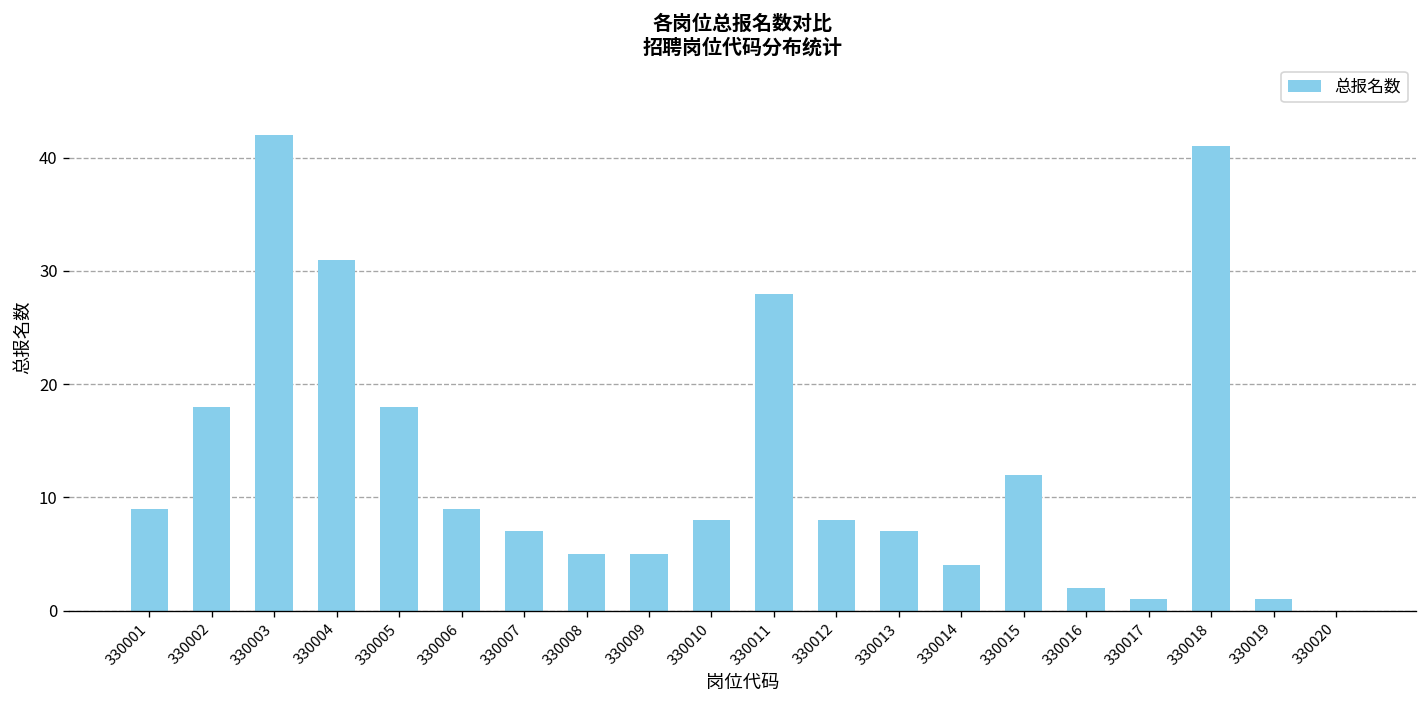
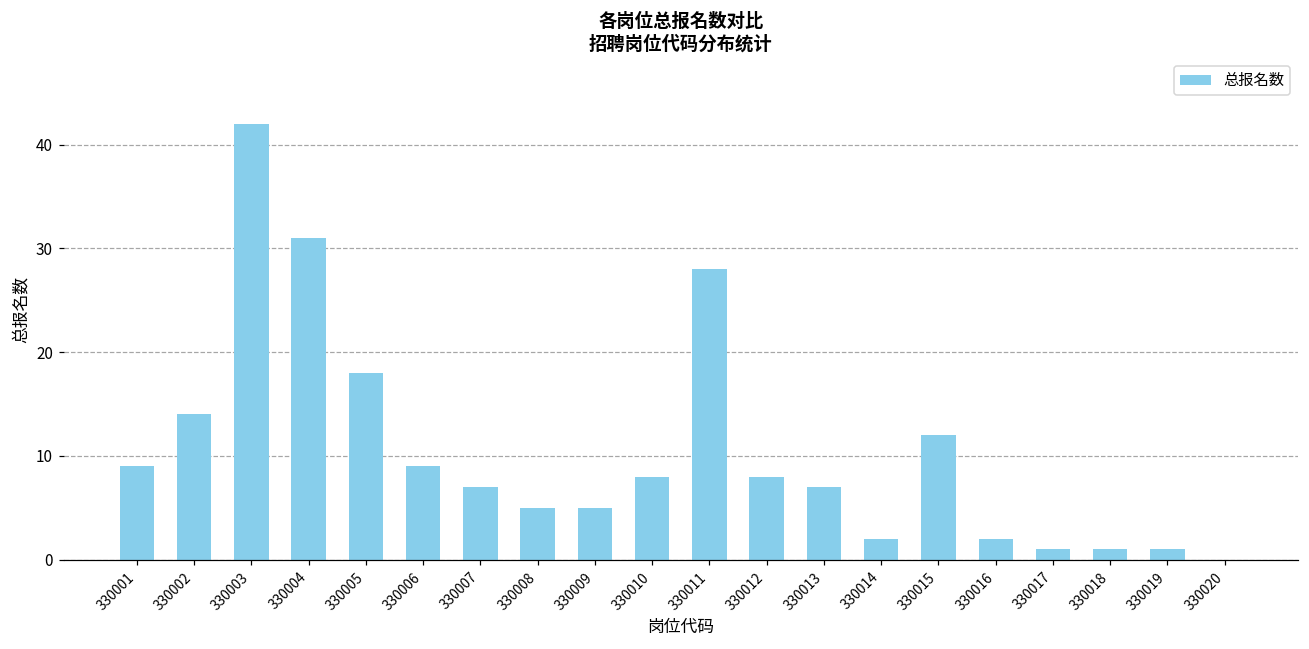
330002: 18 -> 14
330014: 4 -> 2
330018: 41 -> 1
